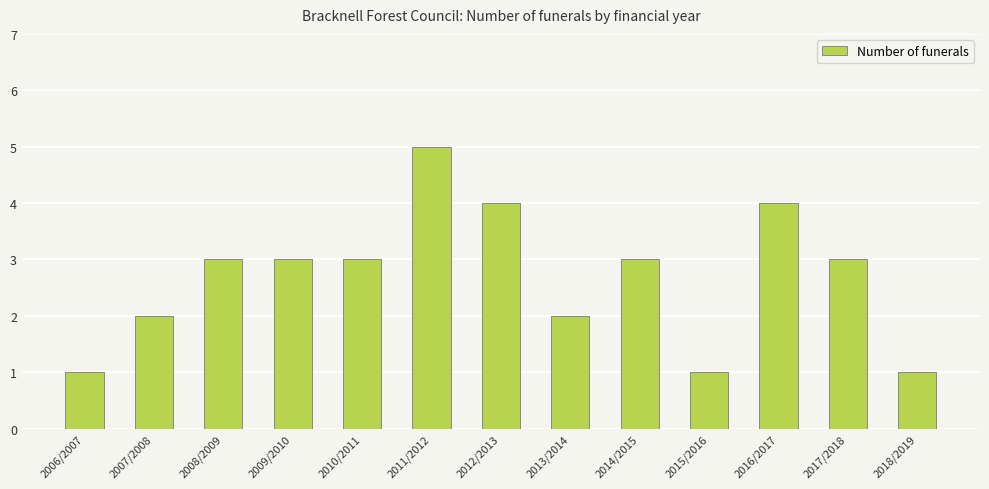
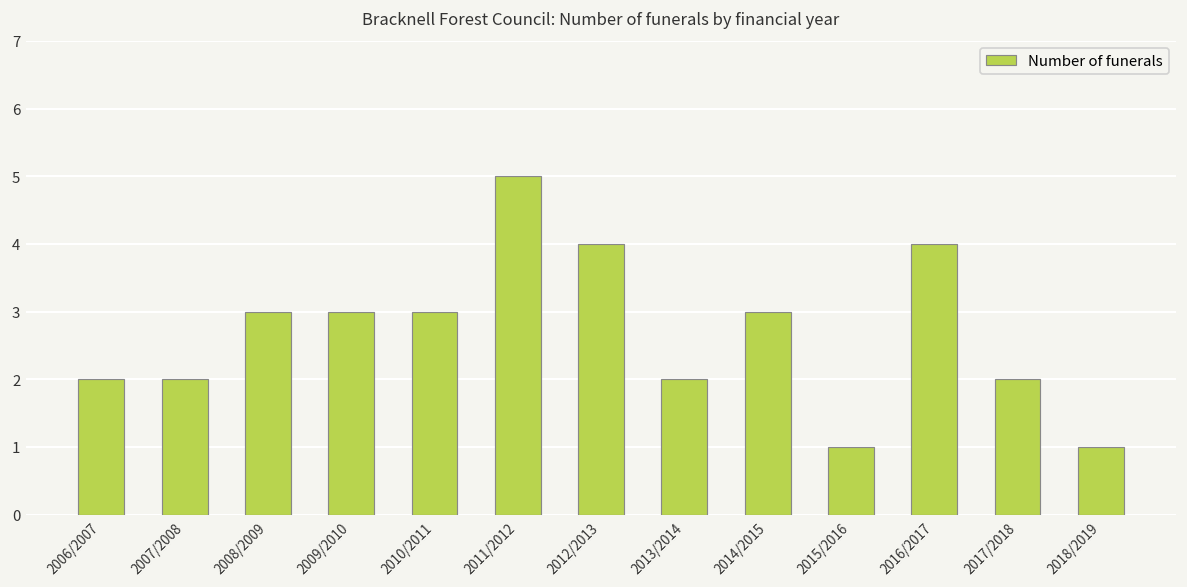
2006/2007: 1 -> 2
2017/2018: 3 -> 2
